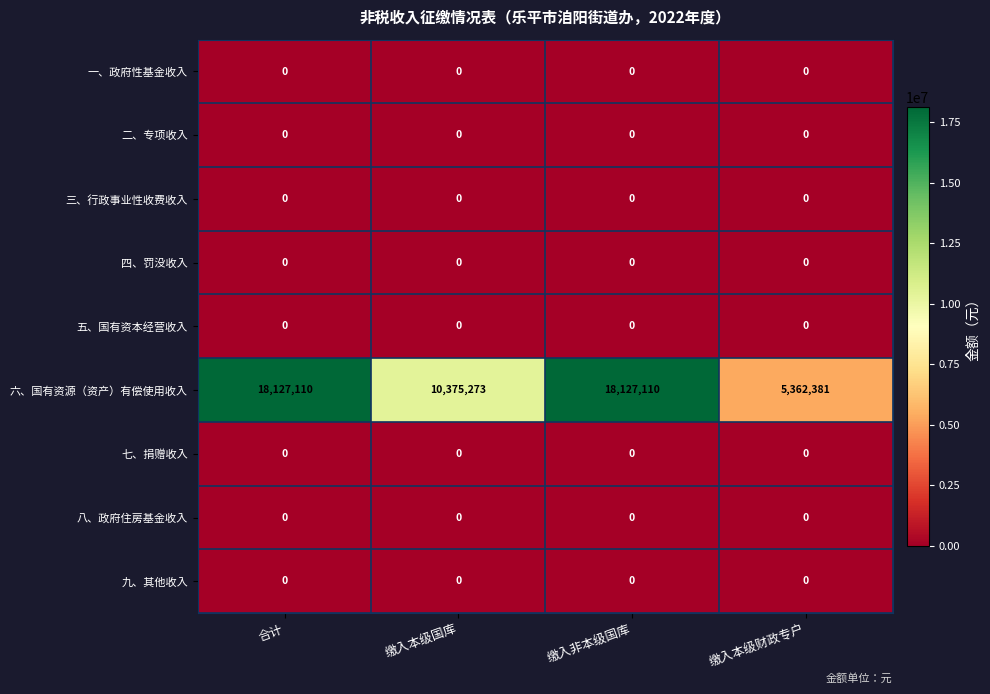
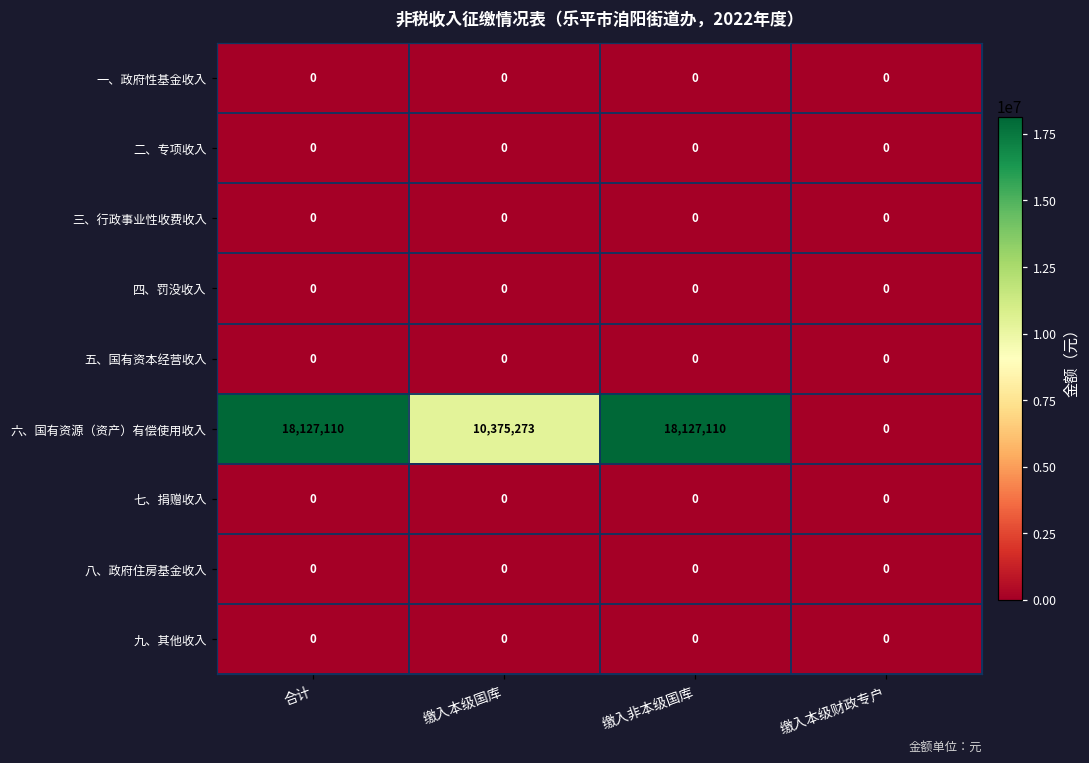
六、国有资源（资产）有偿使用收入, 缴入本级财政专户: 5,362,381 -> 0
